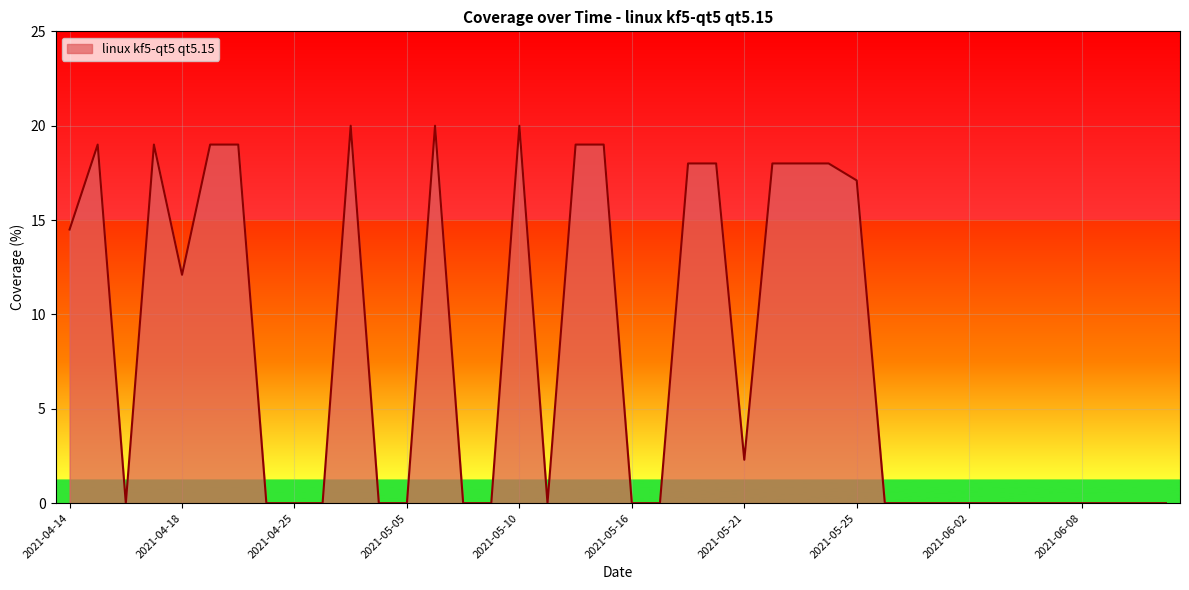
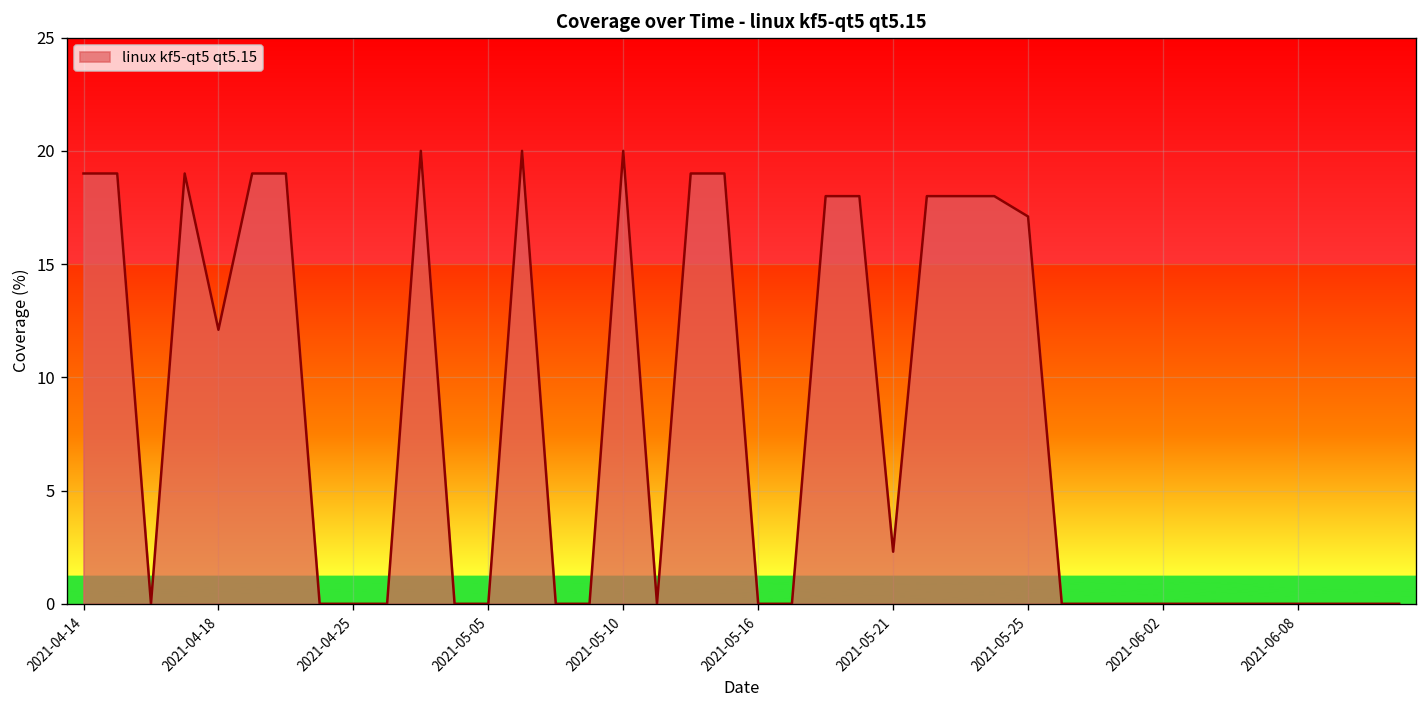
2021-04-14: 14.5 -> 19.0
